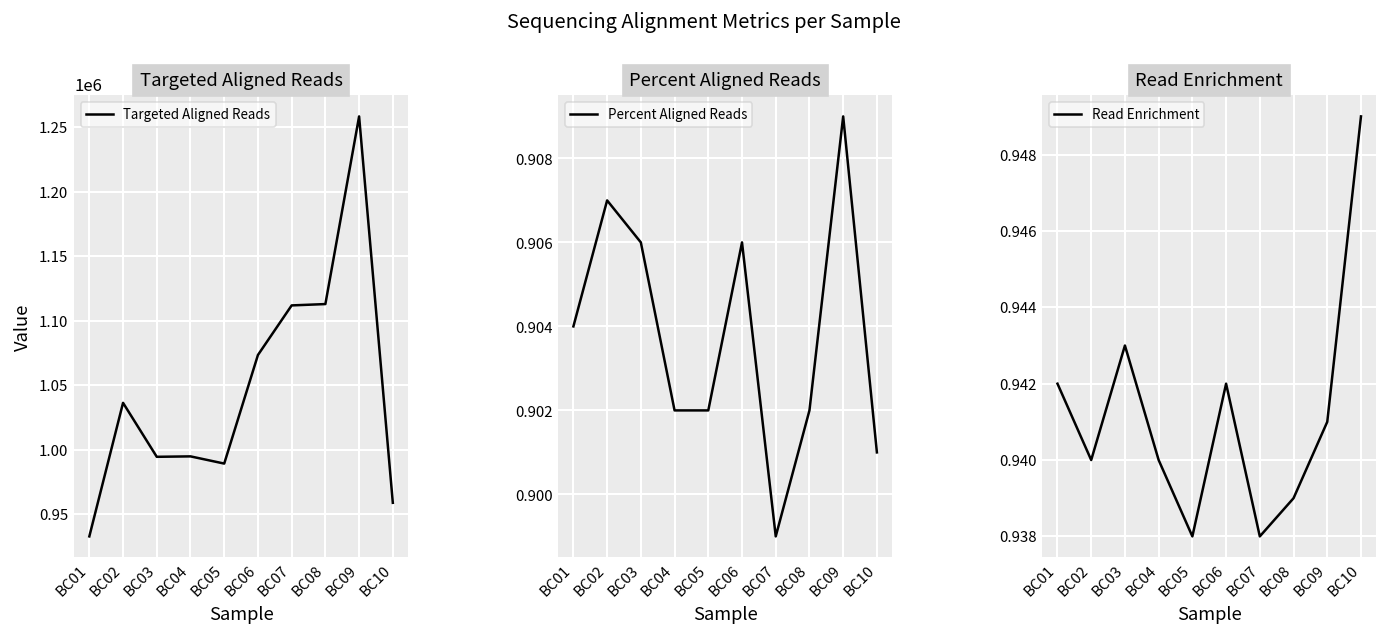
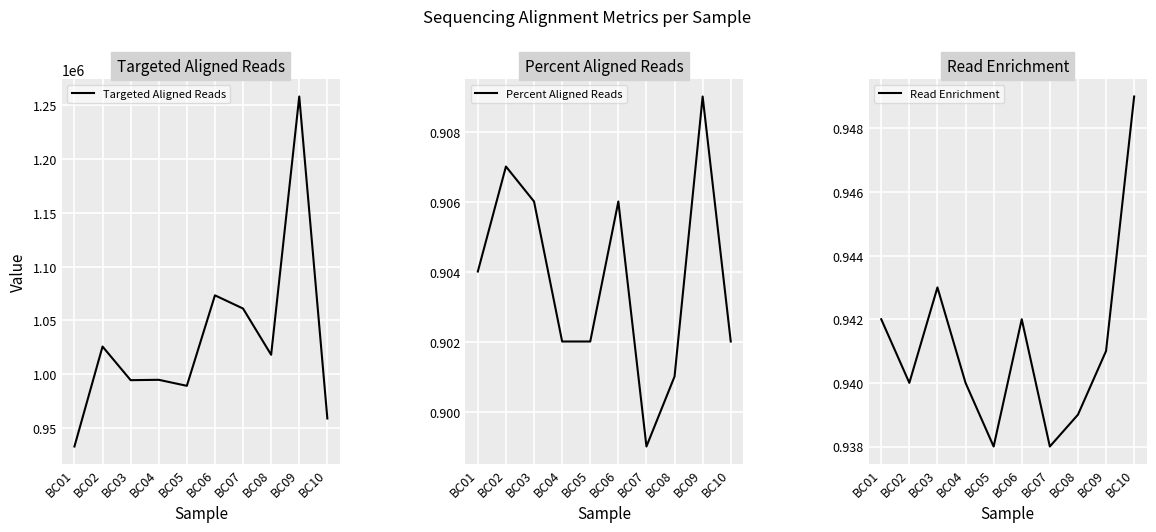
Targeted Aligned Reads, BC02: 1036000 -> 1026000
Targeted Aligned Reads, BC07: 1112000 -> 1061000
Targeted Aligned Reads, BC08: 1113000 -> 1018000
Percent Aligned Reads, BC08: 0.902 -> 0.901
Percent Aligned Reads, BC10: 0.901 -> 0.902
